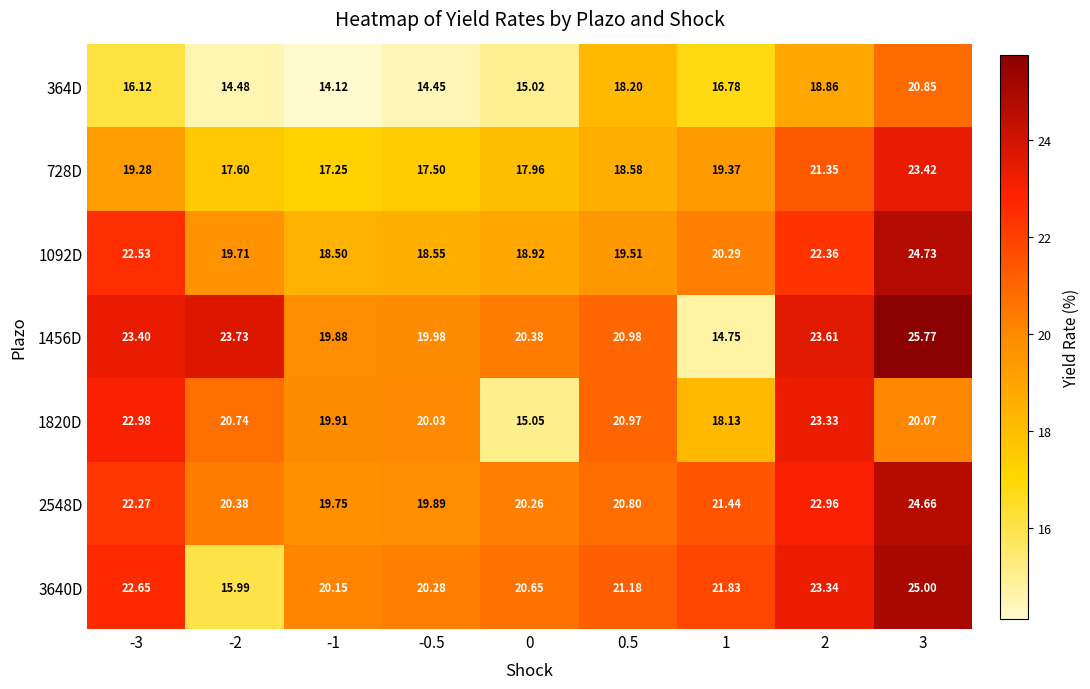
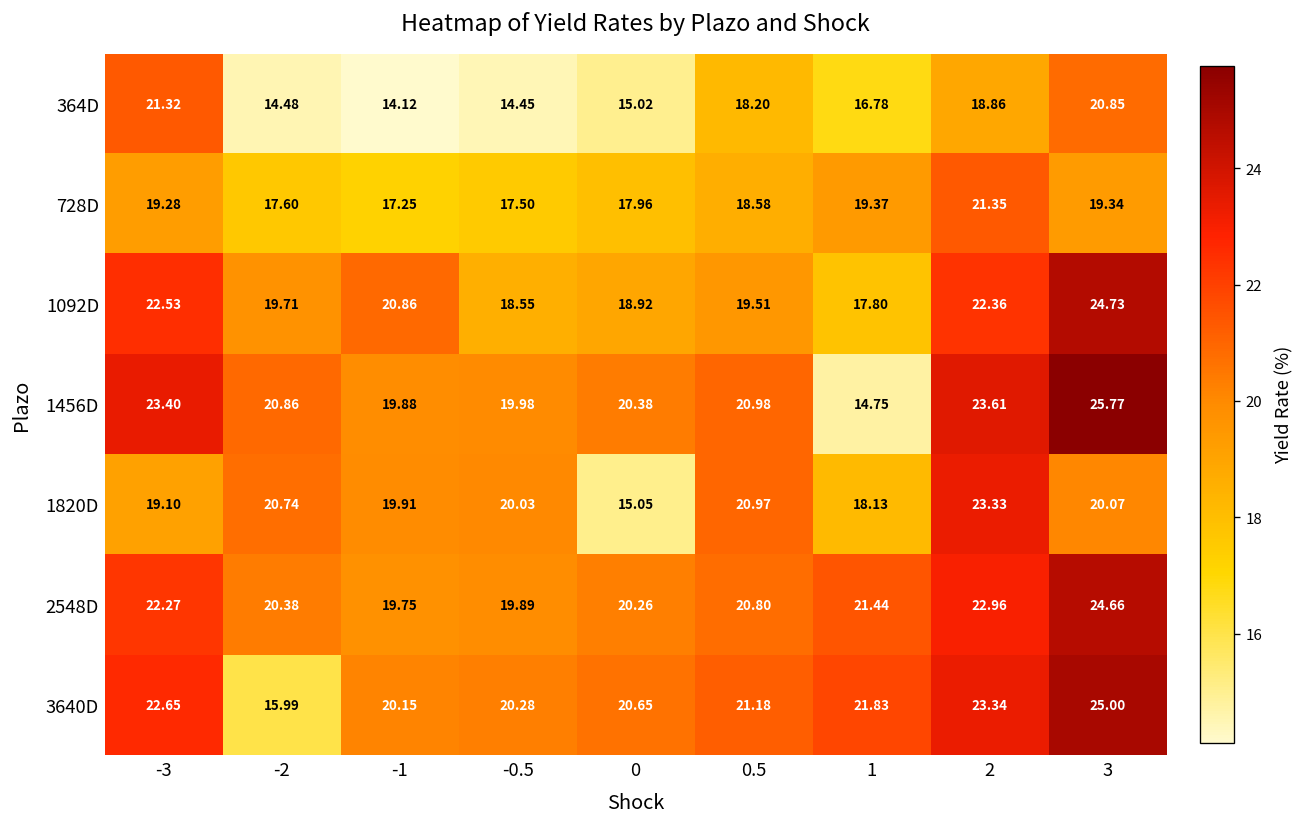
364D, -3: 16.12 -> 21.32
728D, 3: 23.42 -> 19.34
1092D, -1: 18.50 -> 20.86
1092D, 1: 20.29 -> 17.80
1456D, -2: 23.73 -> 20.86
1820D, -3: 22.98 -> 19.10
